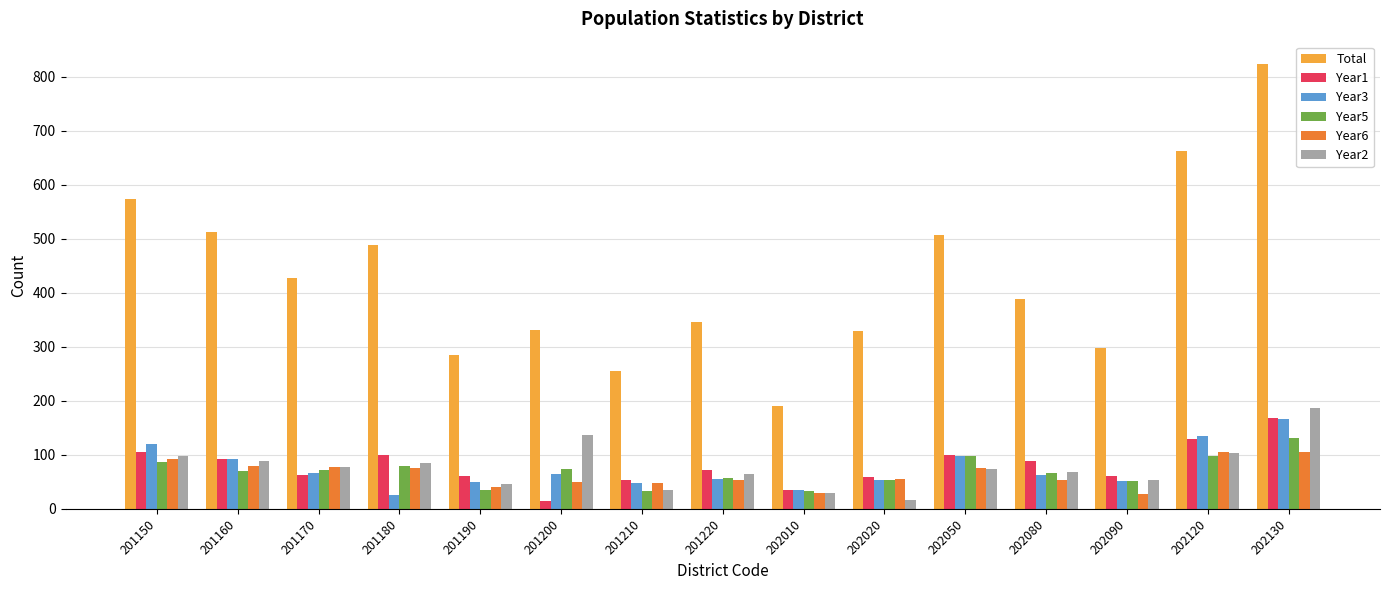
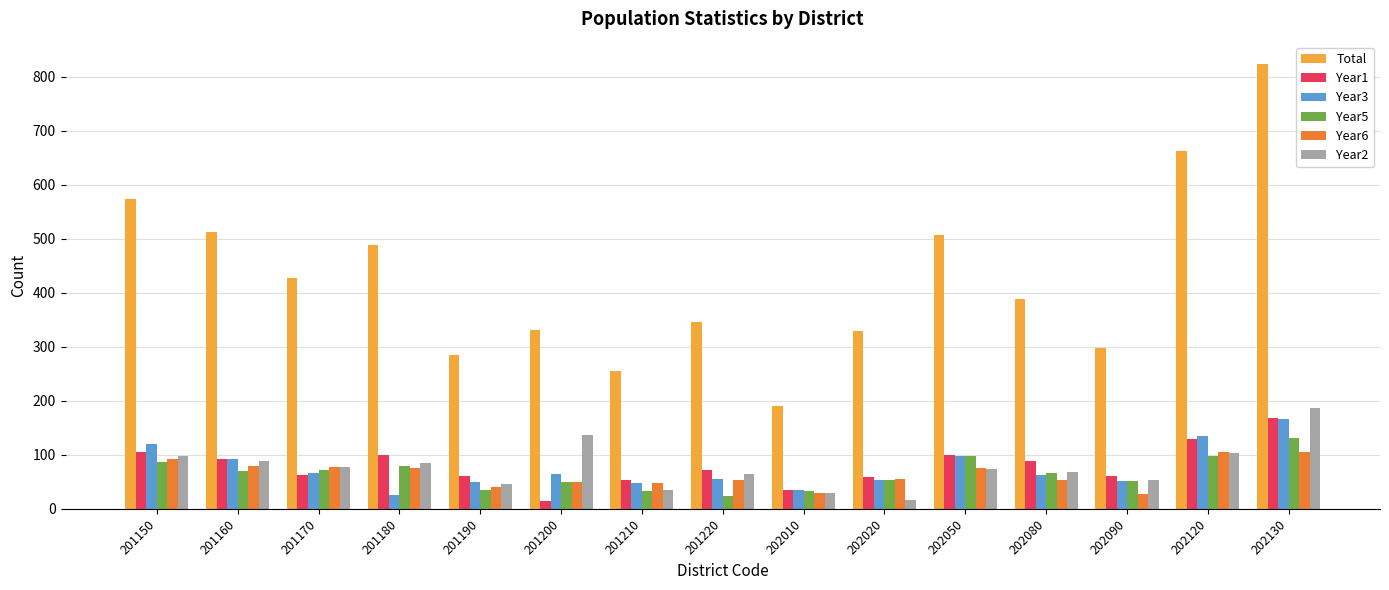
Year5, 201200: 70 -> 50
Year5, 201220: 60 -> 20
